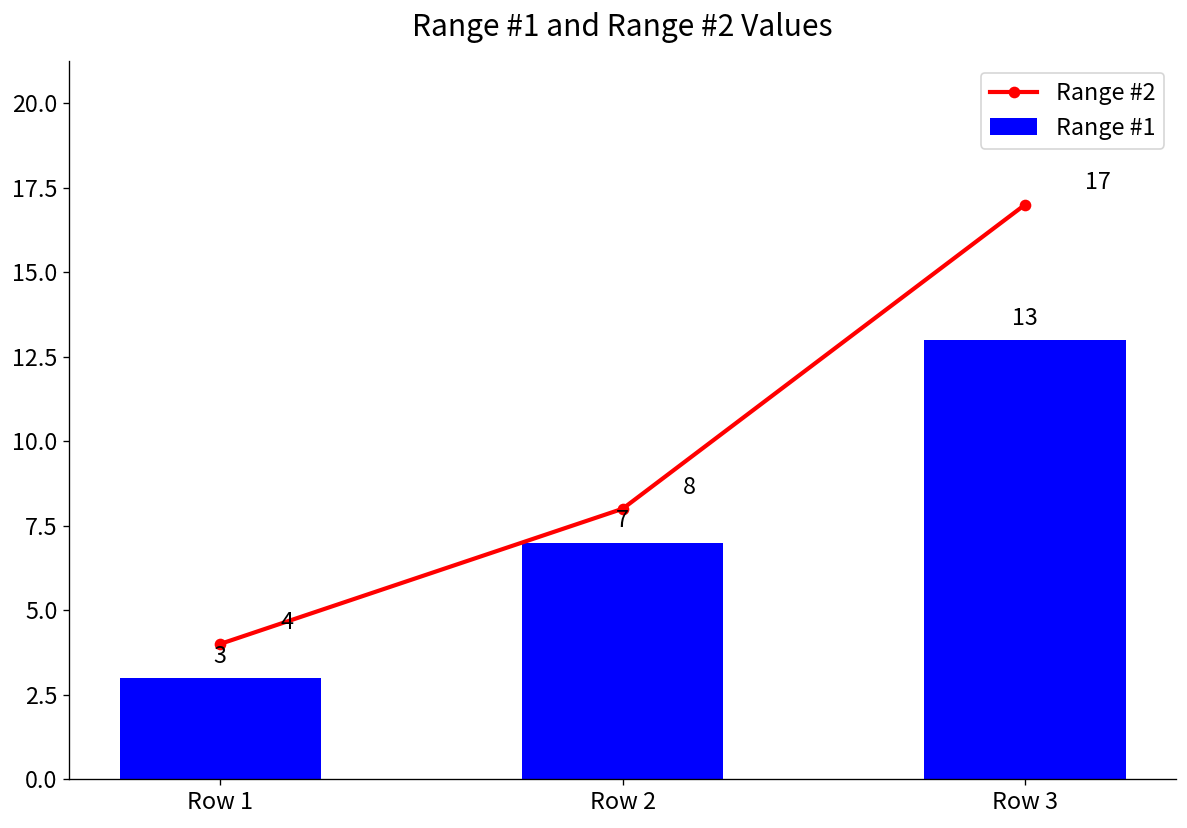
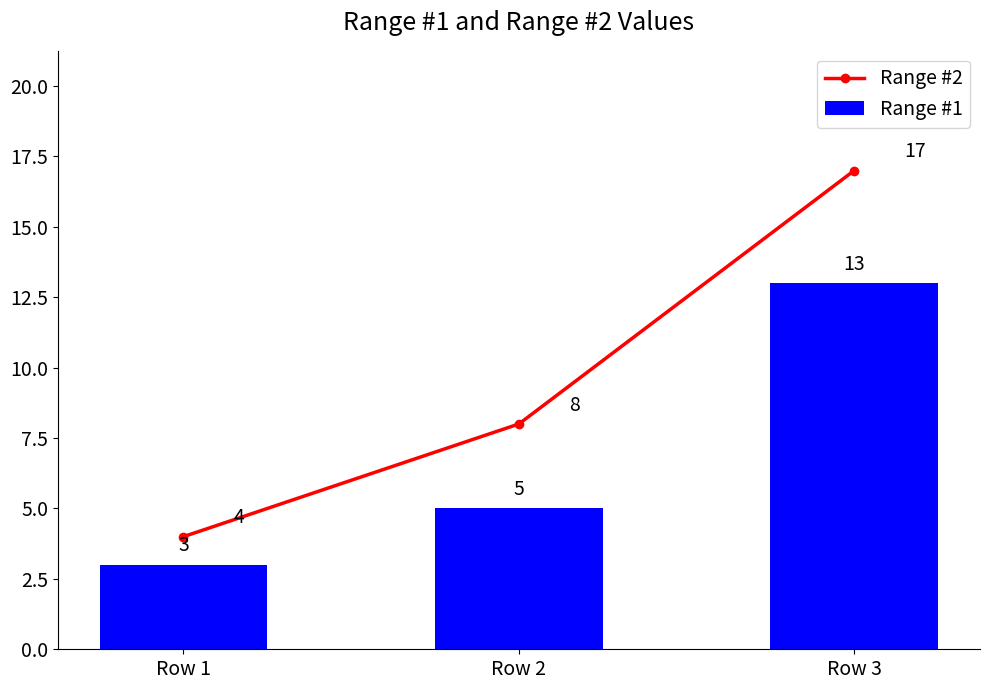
Range #1, Row 2: 7 -> 5
